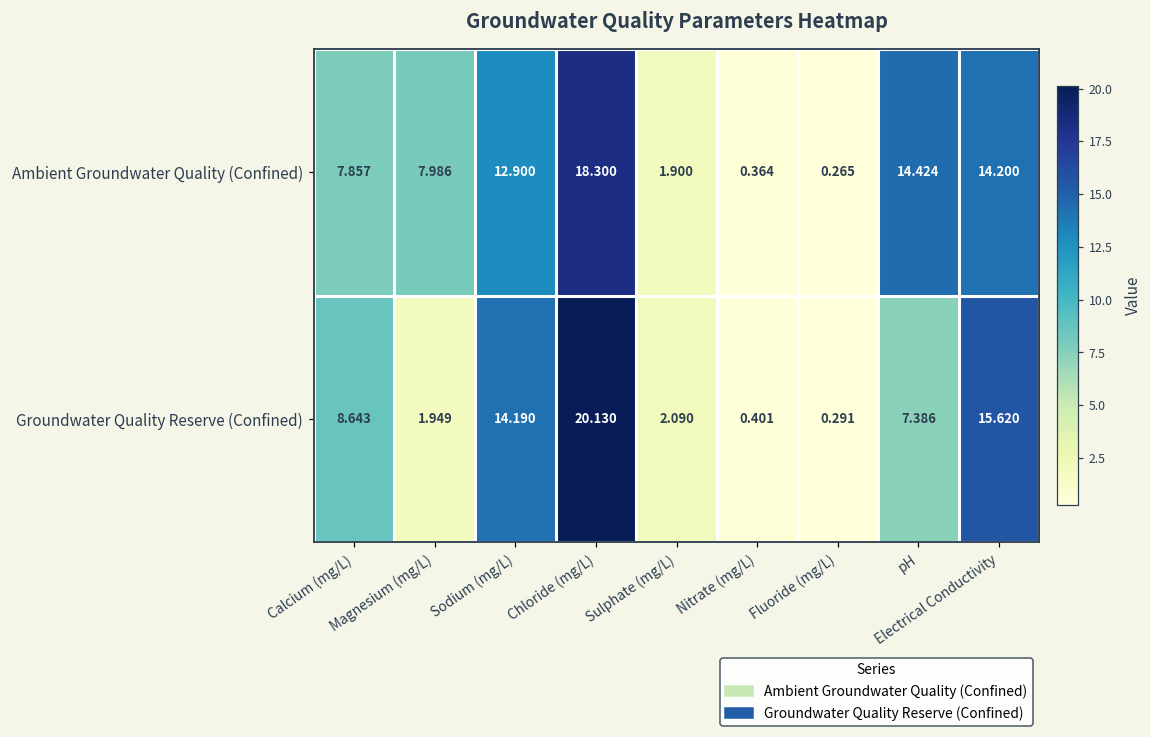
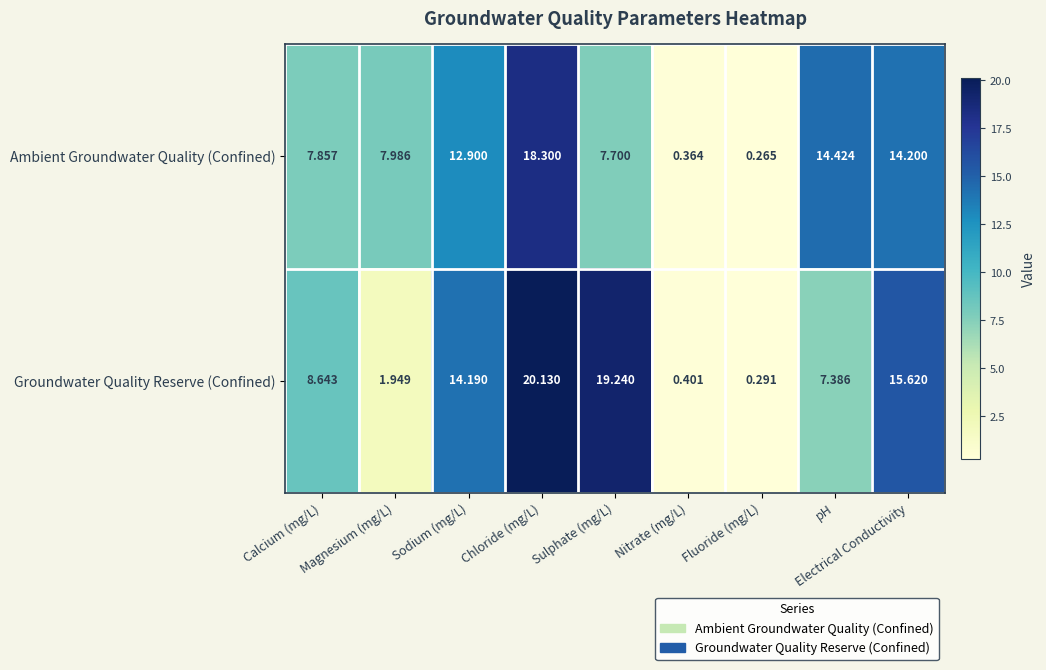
Ambient Groundwater Quality (Confined), Sulphate (mg/L): 1.900 -> 7.700
Groundwater Quality Reserve (Confined), Sulphate (mg/L): 2.090 -> 19.240
